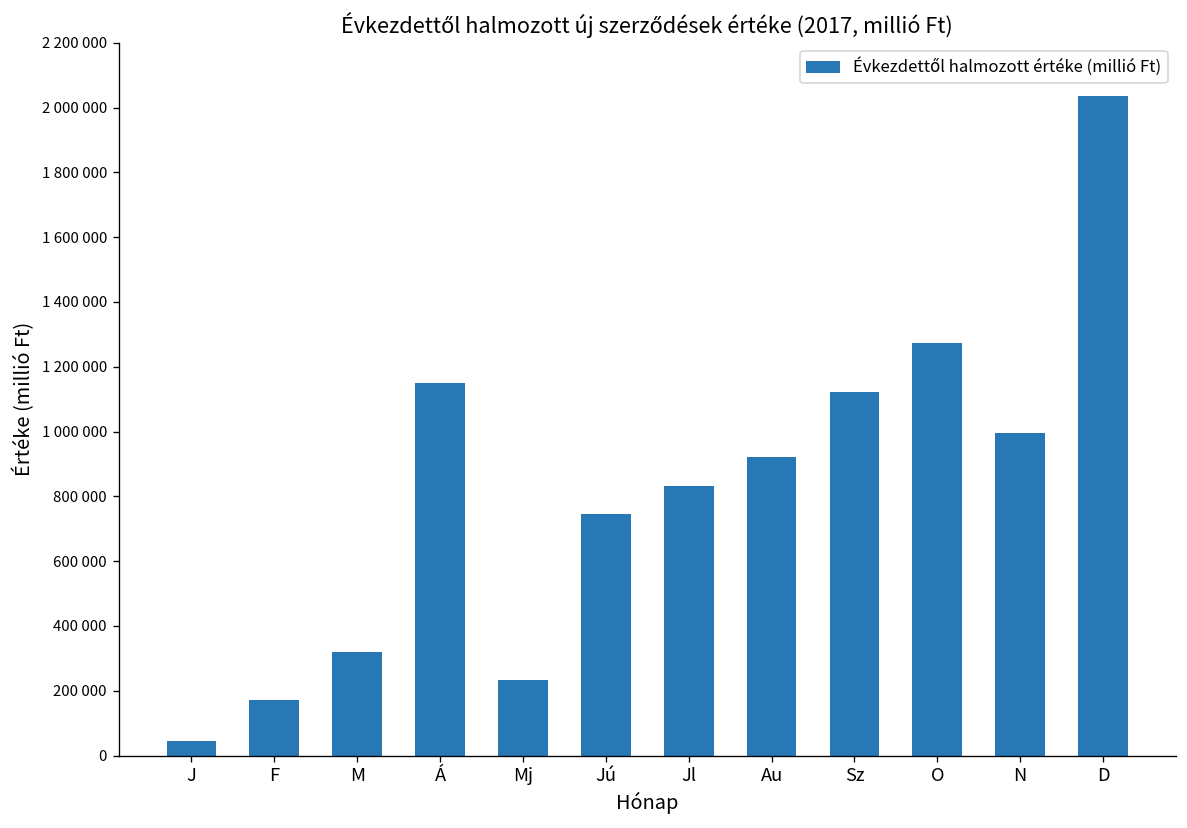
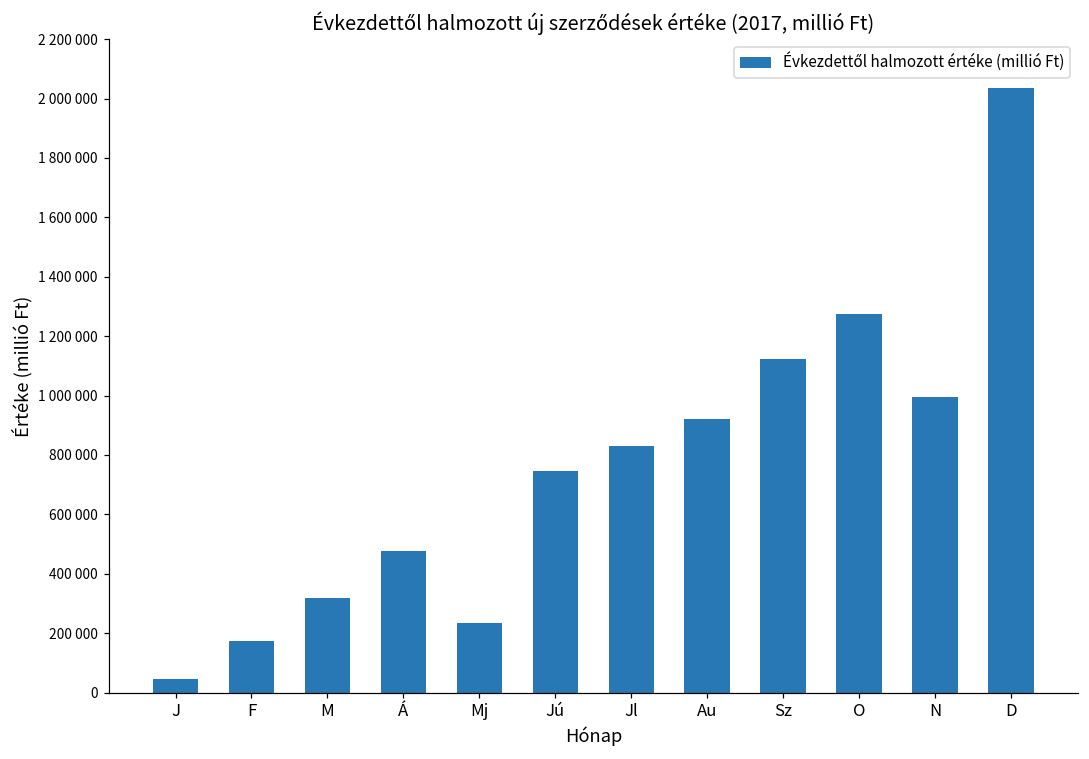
Á: 1150000 -> 480000
